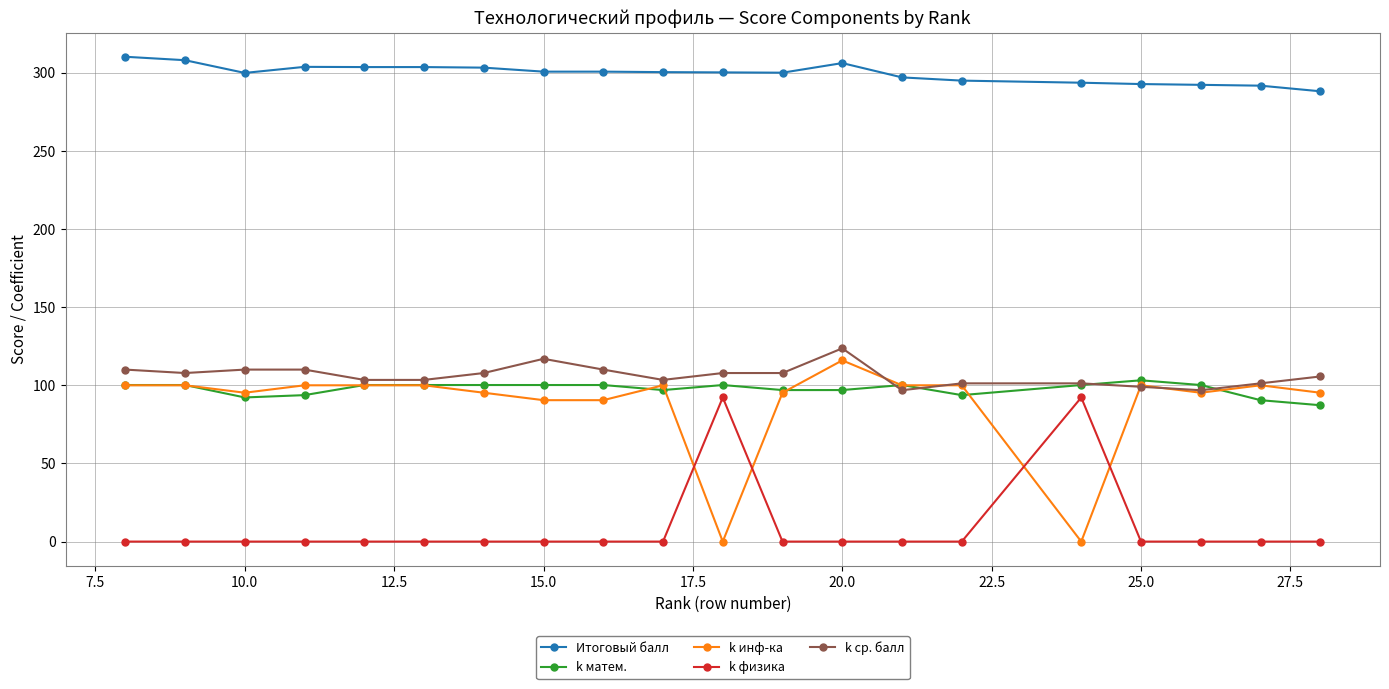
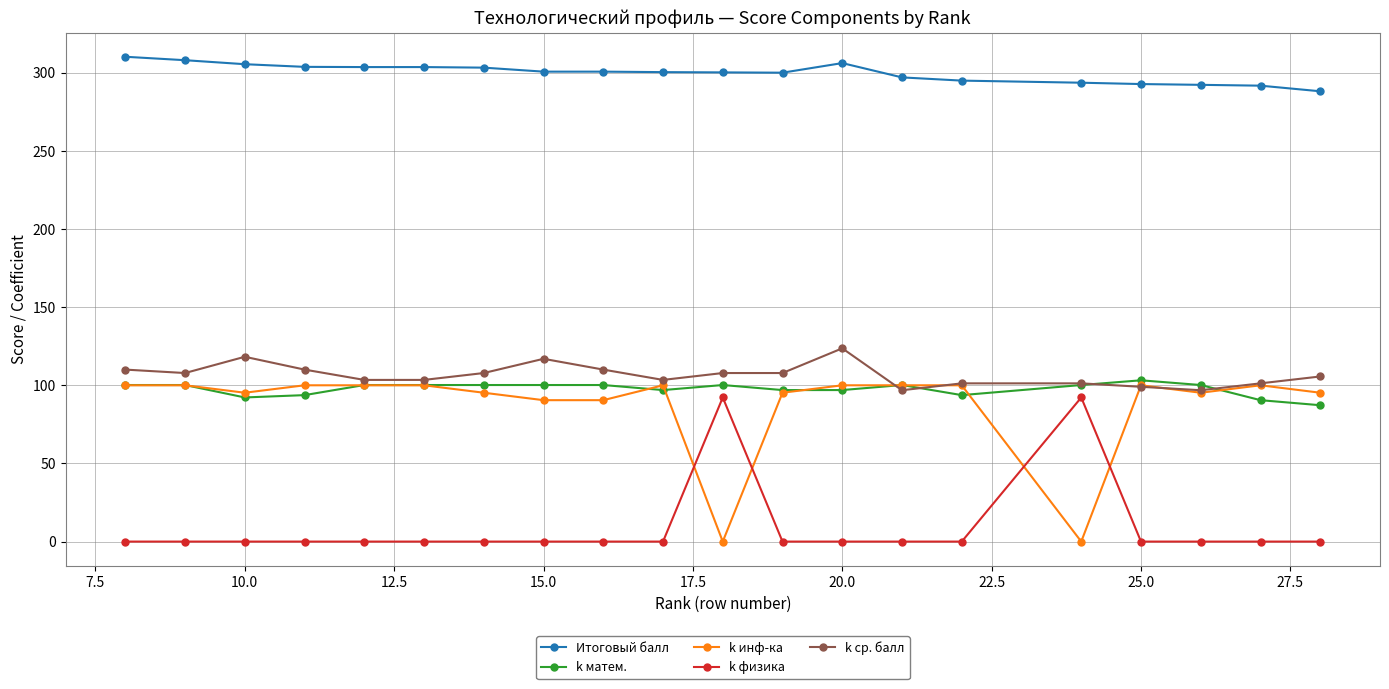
Итоговый балл, 10.0: 300 -> 305
k ср. балл, 10.0: 110 -> 118
k инф-ка, 20.0: 116 -> 100
